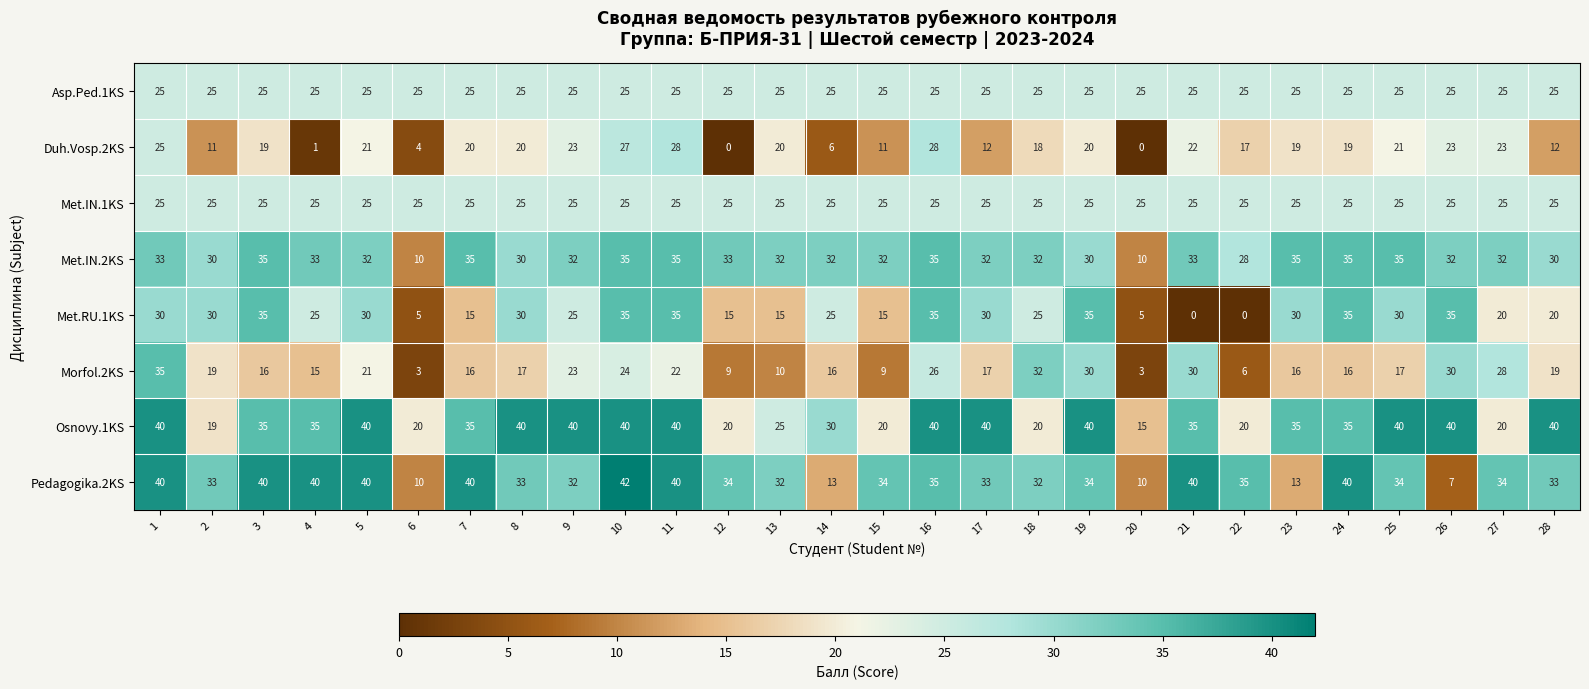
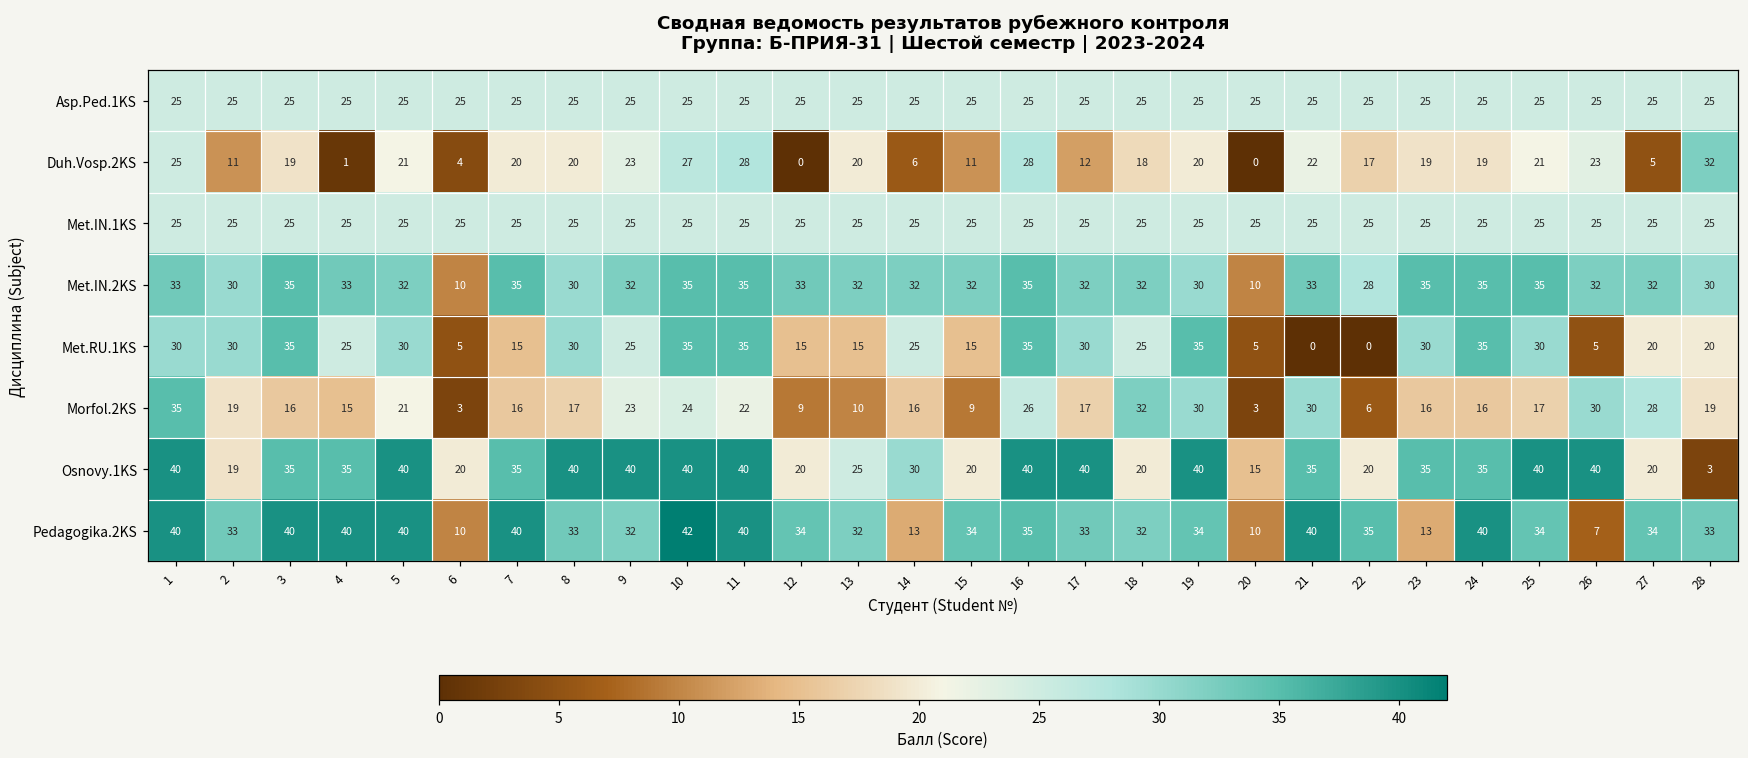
Duh.Vosp.2KS, 27: 23 -> 5
Duh.Vosp.2KS, 28: 12 -> 32
Met.RU.1KS, 26: 35 -> 5
Osnovy.1KS, 28: 40 -> 3
